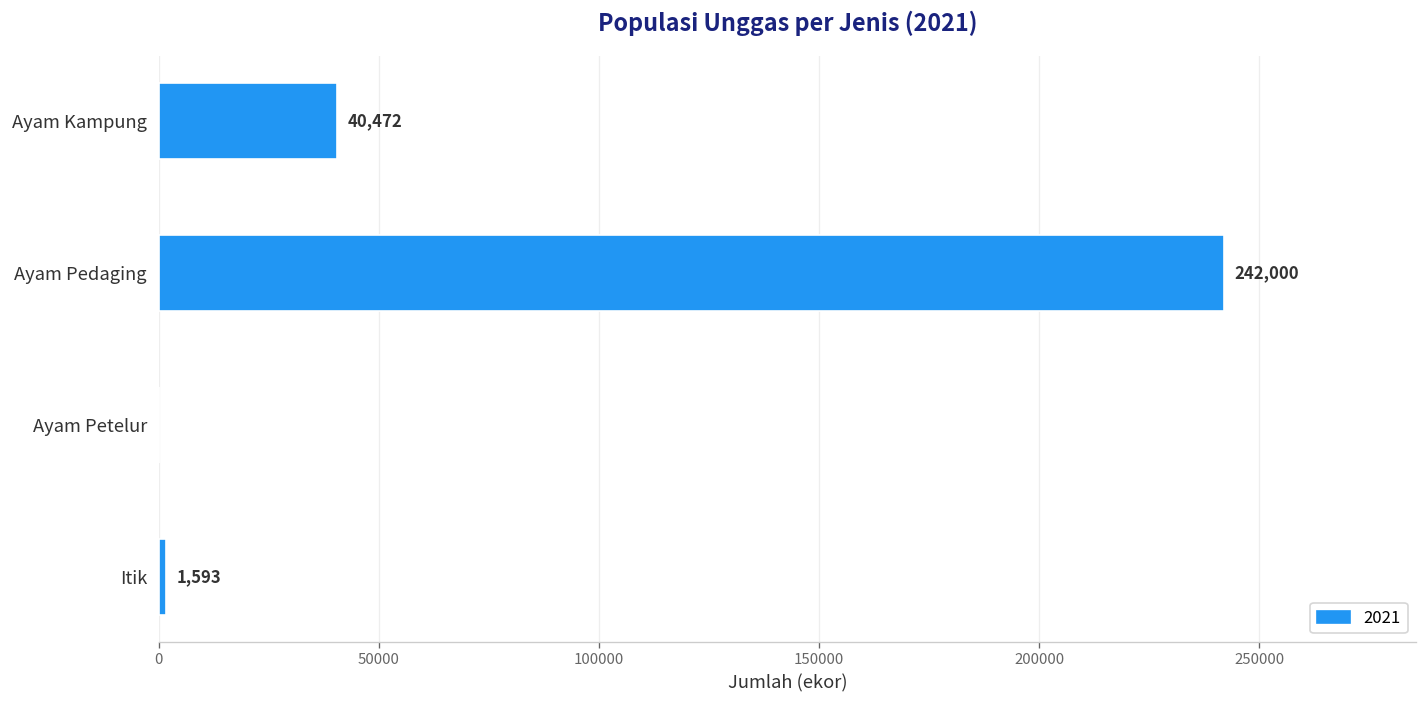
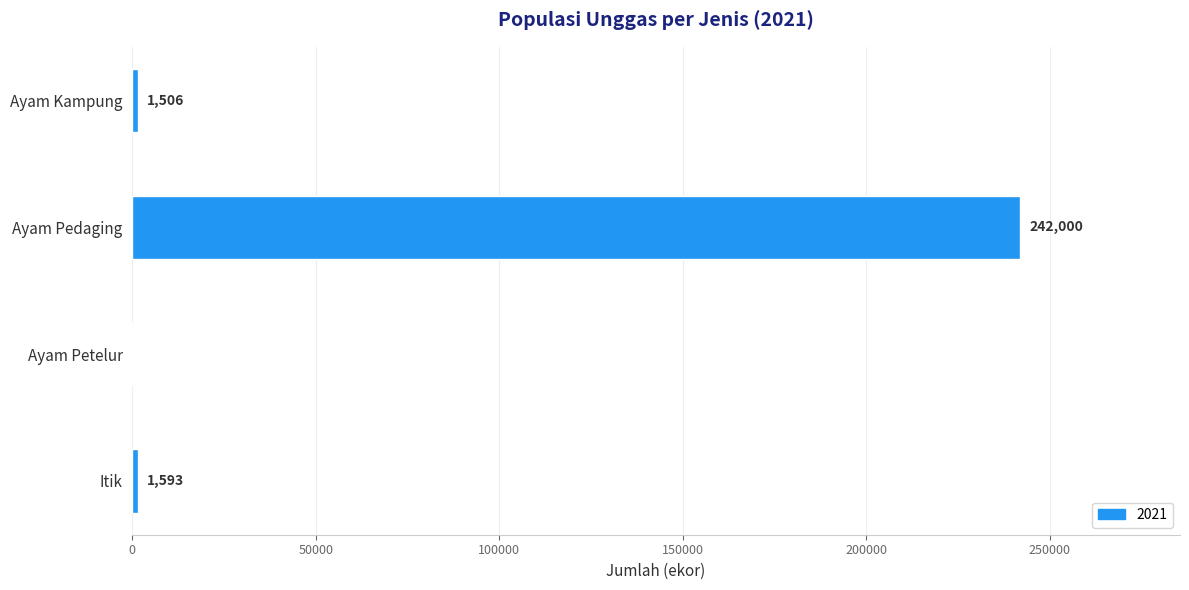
Ayam Kampung: 40,472 -> 1,506
